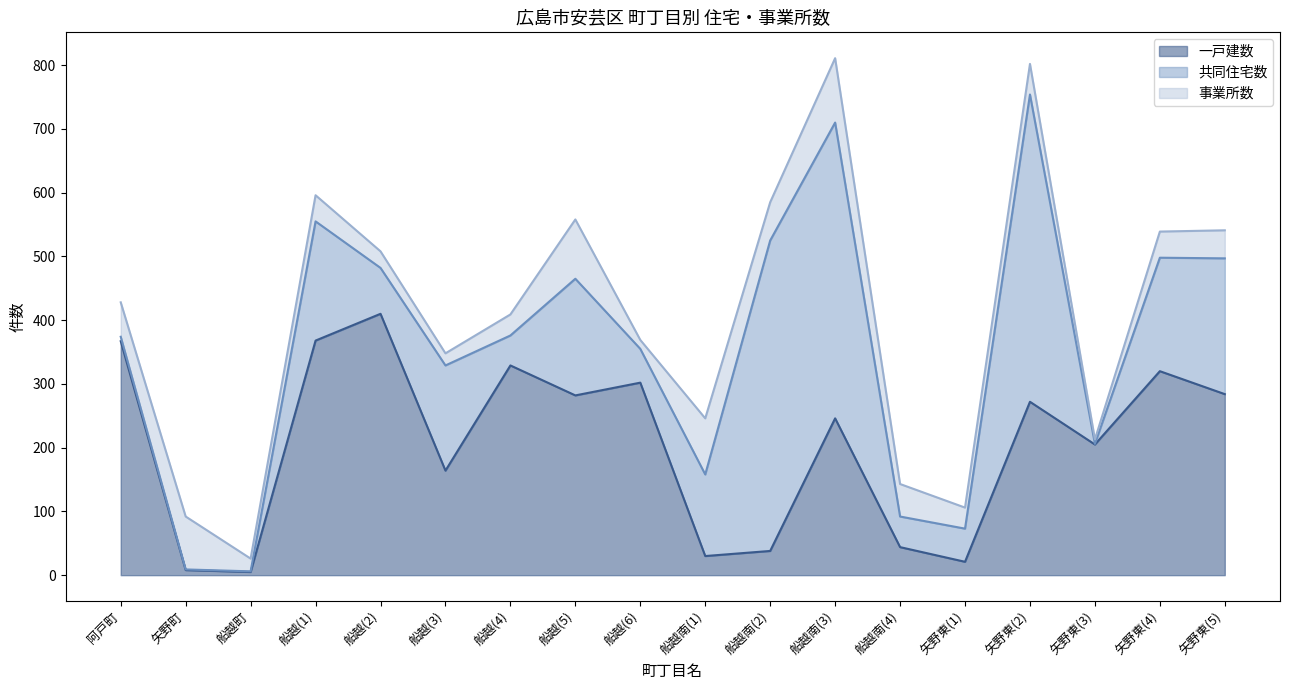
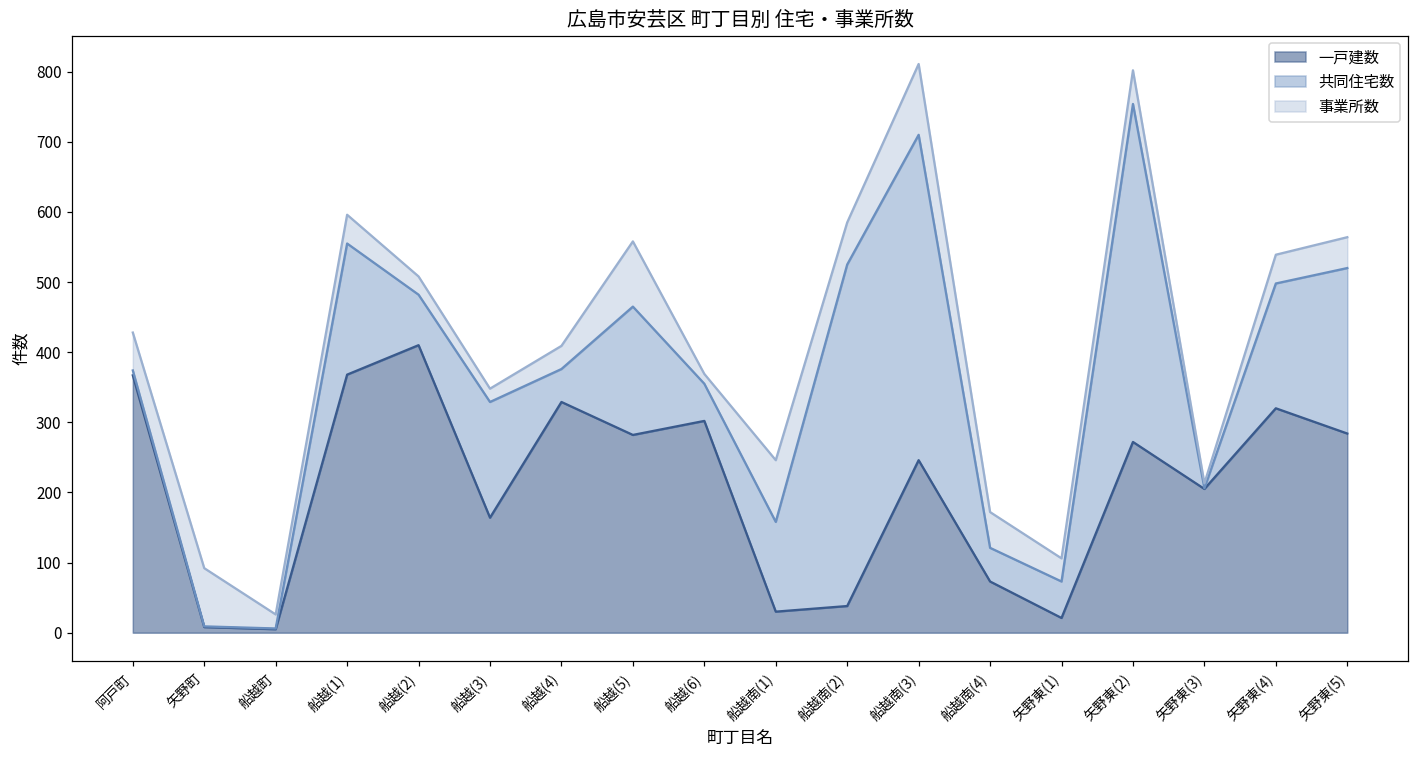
一戸建数, 船越南(4): 40 -> 70
共同住宅数, 矢野東(5): 210 -> 240
